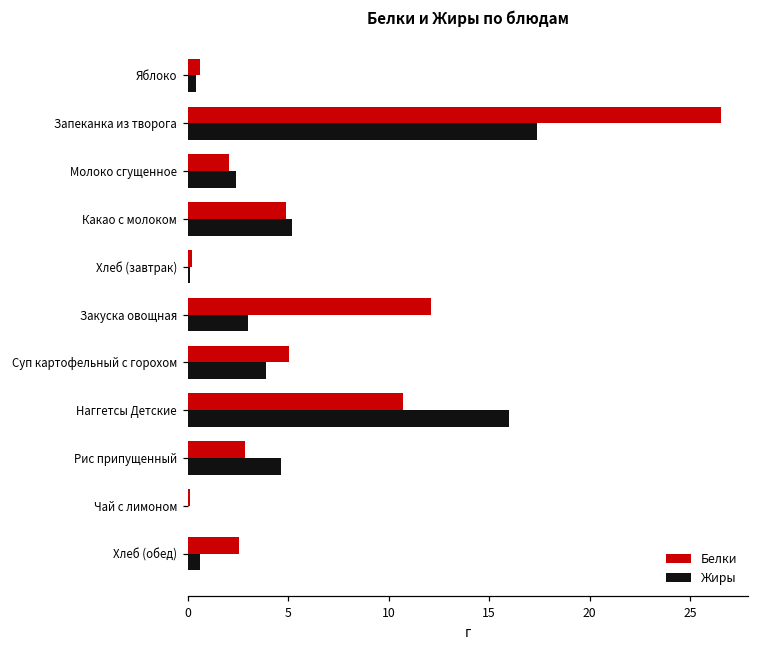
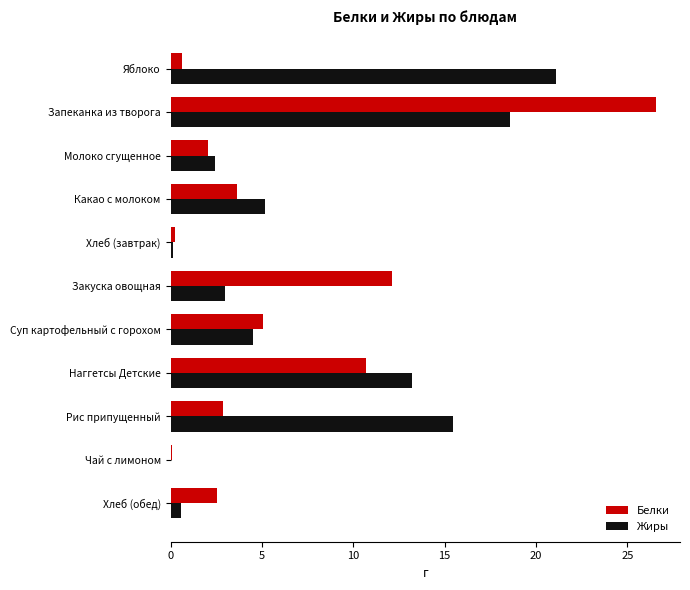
Жиры, Яблоко: 0.4 -> 21.1
Жиры, Запеканка из творога: 17.4 -> 18.6
Белки, Какао c молоком: 4.9 -> 3.6
Жиры, Суп картофельный с горохом: 3.9 -> 4.5
Жиры, Наггетсы Детские: 16.0 -> 13.2
Жиры, Рис припущенный: 4.6 -> 15.5
